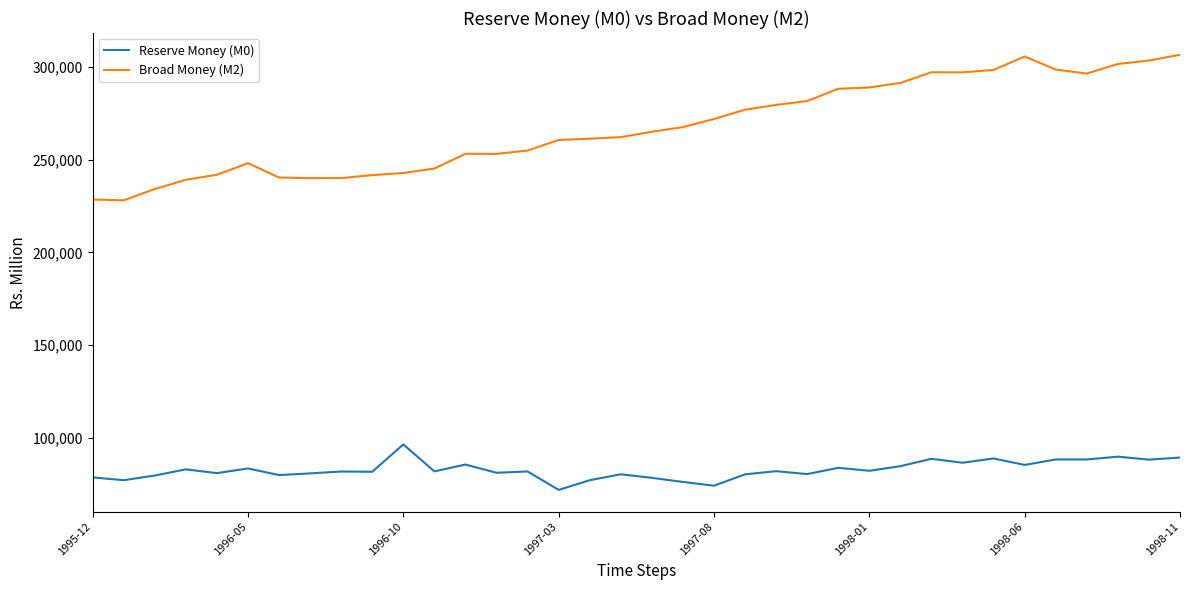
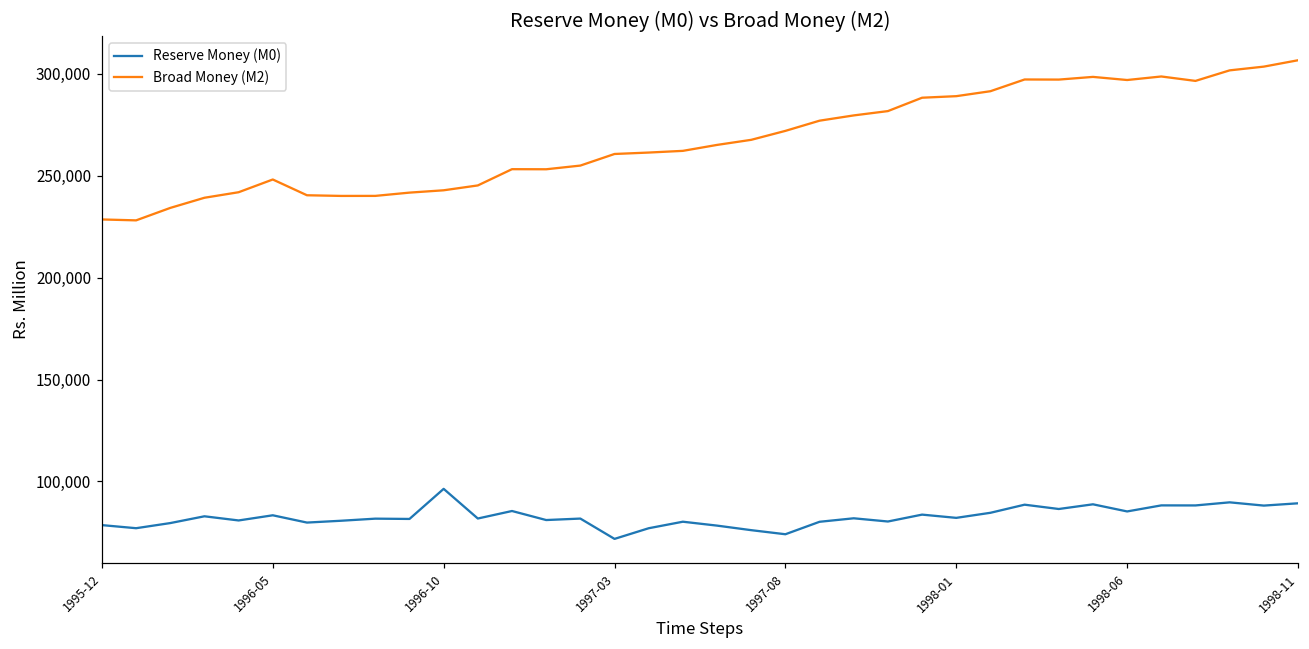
Broad Money (M2), 1998-06: 306,000 -> 297,000
